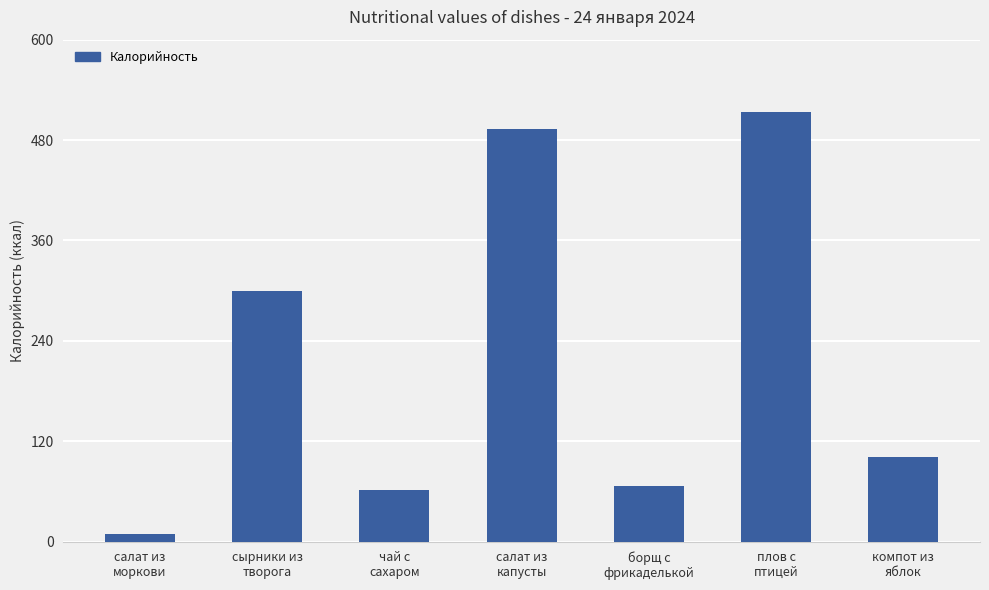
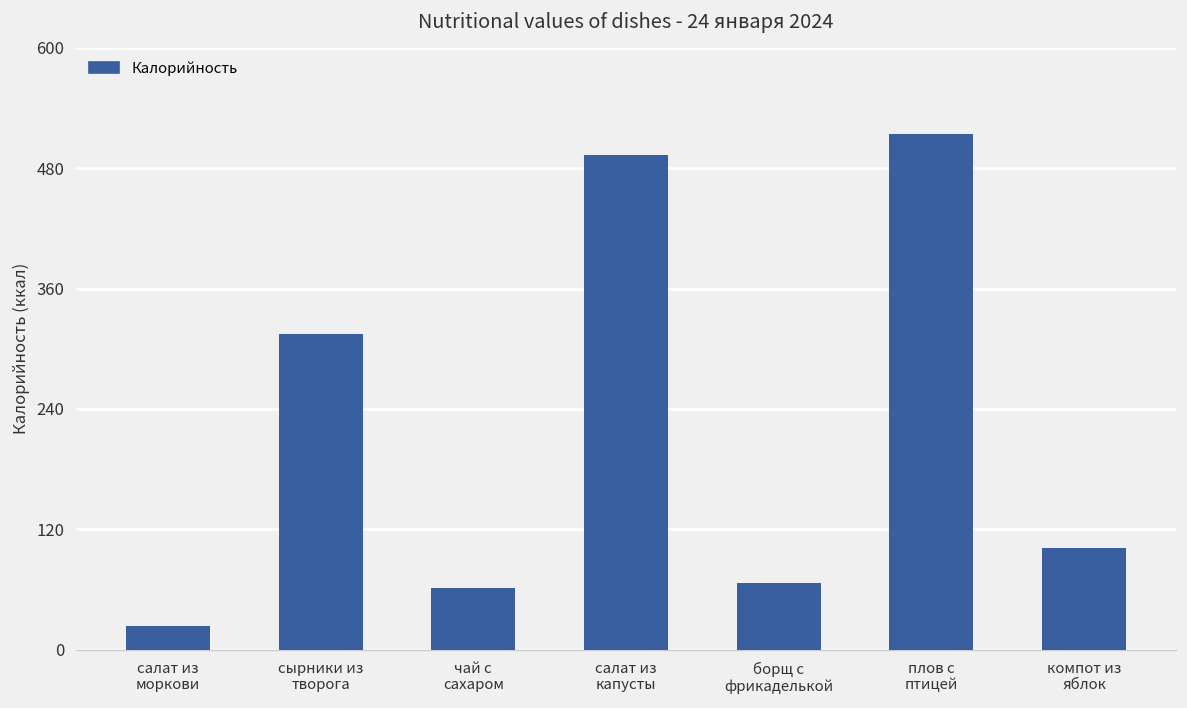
салат из моркови: 10 -> 20
сырники из творога: 300 -> 320
